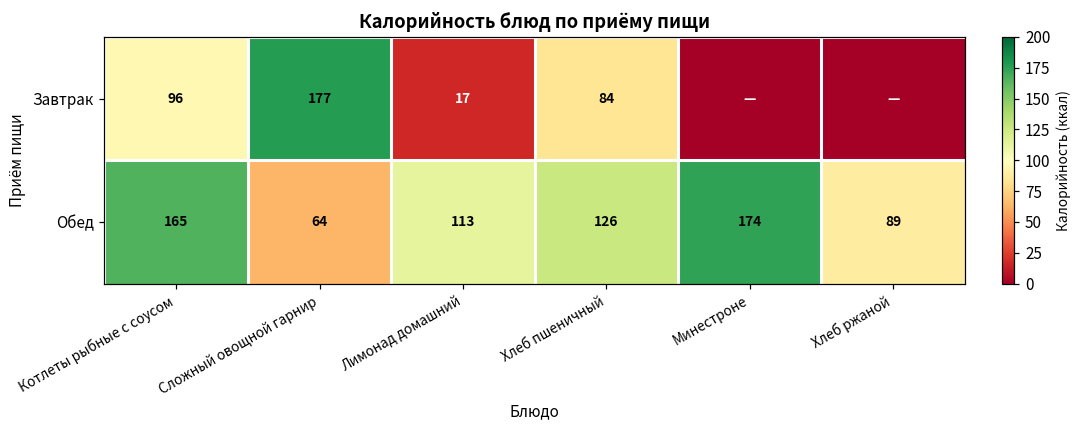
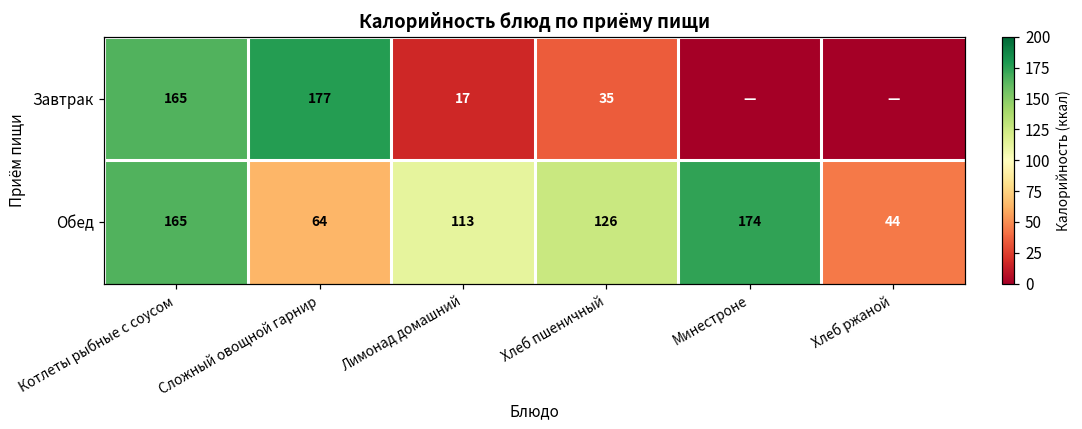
Завтрак, Котлеты рыбные с соусом: 96 -> 165
Завтрак, Хлеб пшеничный: 84 -> 35
Обед, Хлеб ржаной: 89 -> 44
